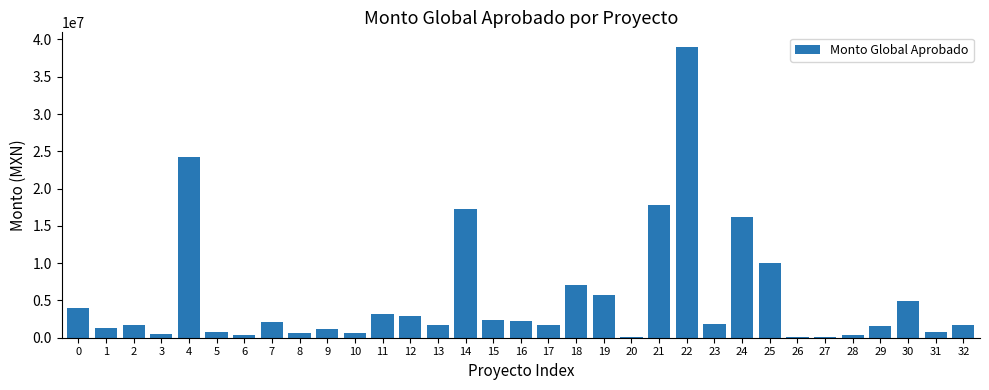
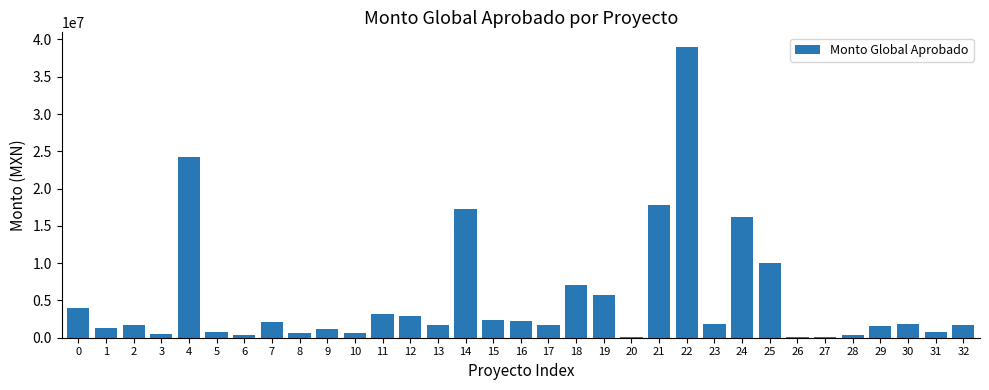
30: 5000000 -> 2000000
